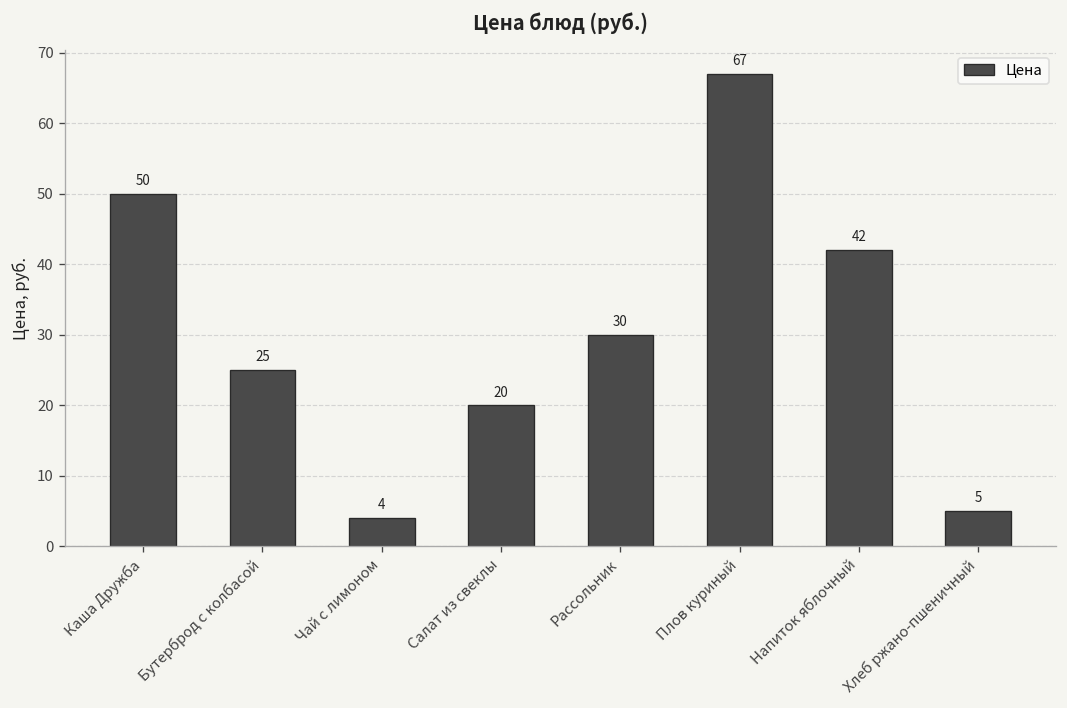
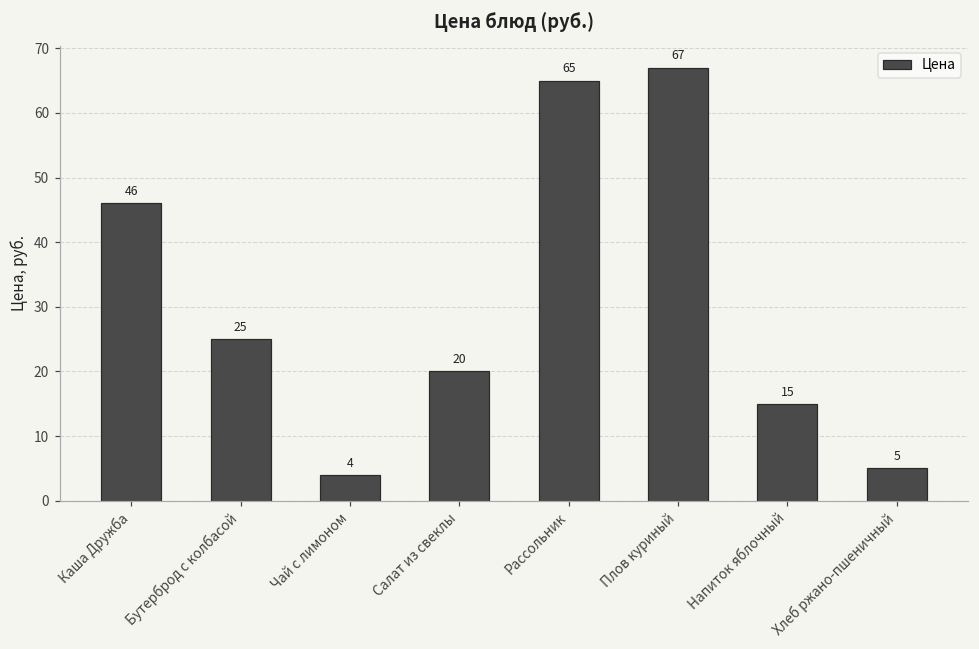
Каша Дружба: 50 -> 46
Рассольник: 30 -> 65
Напиток яблочный: 42 -> 15
